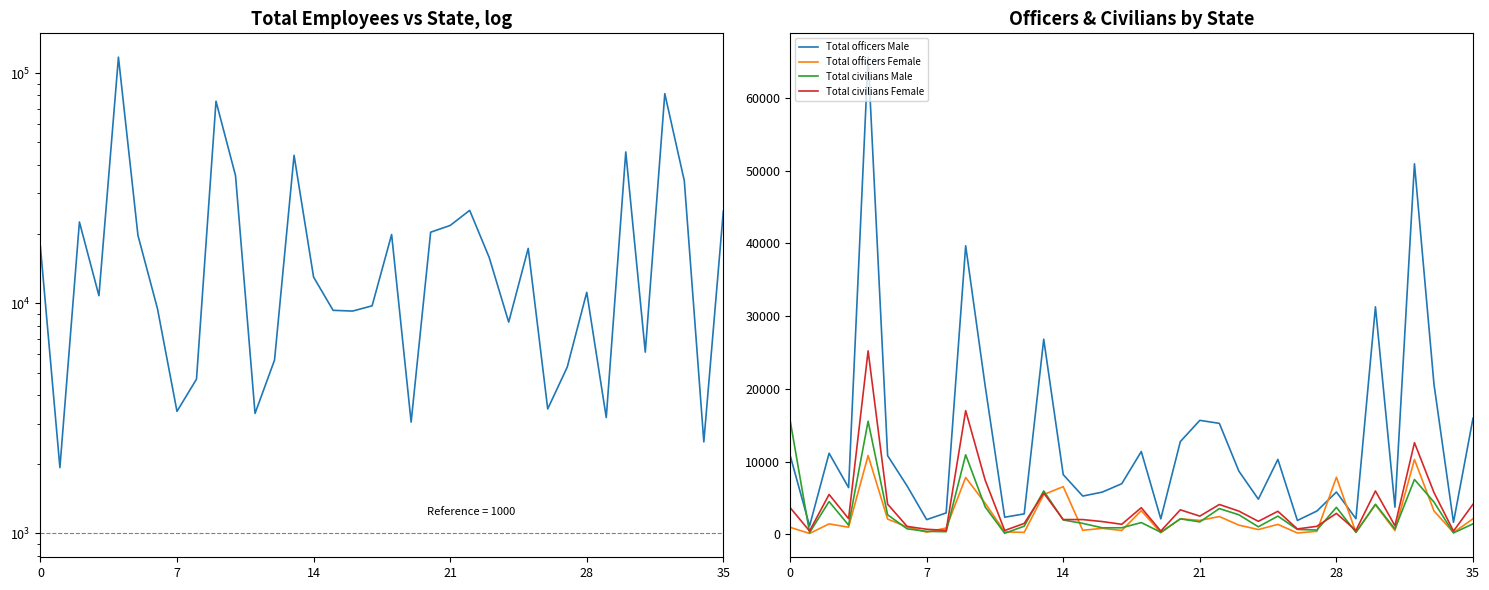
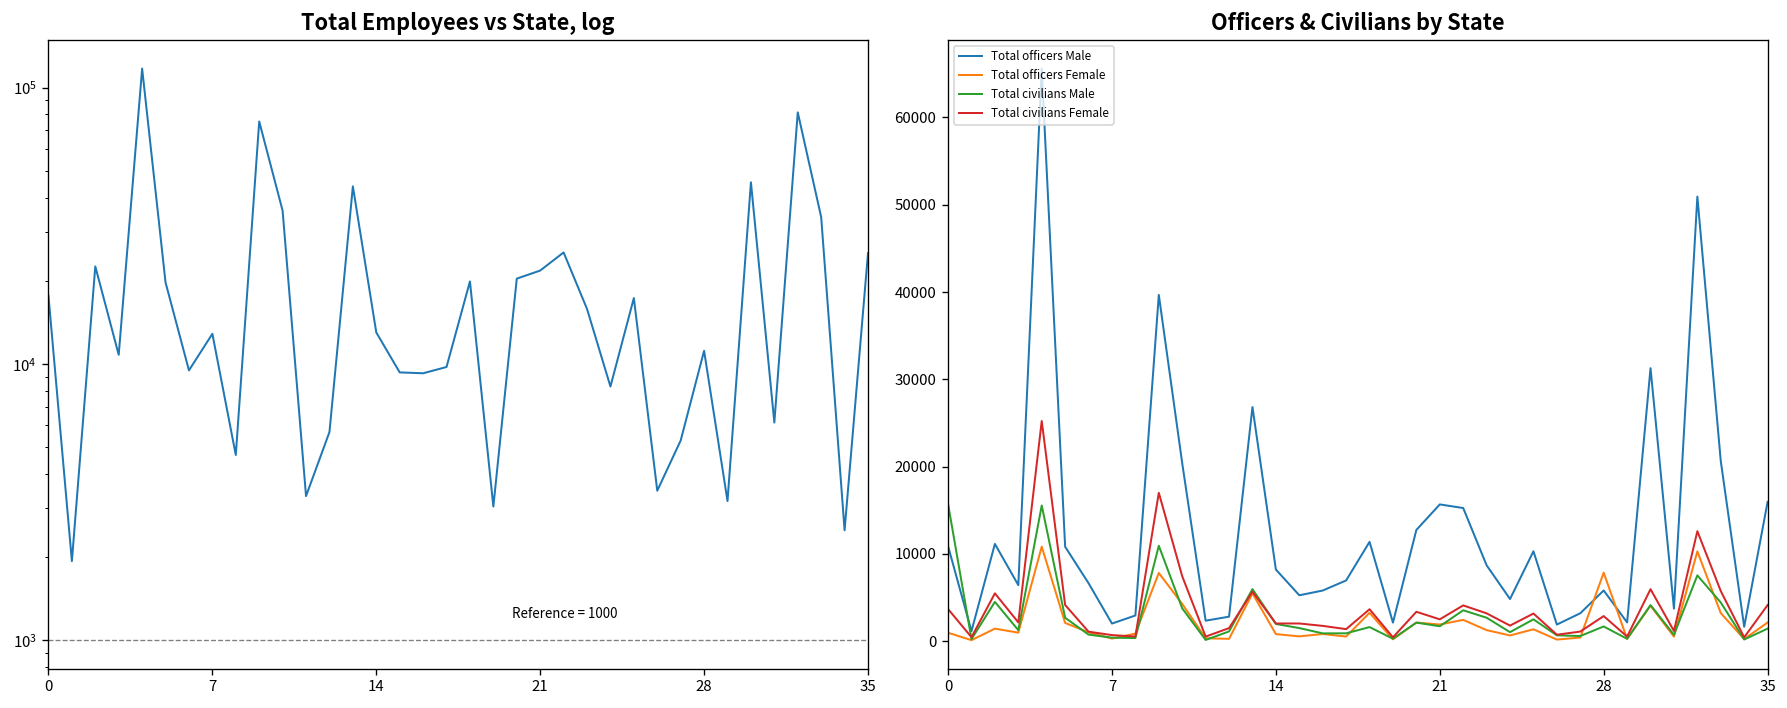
Total Employees vs State, log, 7: 3400 -> 13000
Officers & Civilians by State, Total officers Female, 14: 7000 -> 1000
Officers & Civilians by State, Total civilians Male, 28: 4000 -> 2000
